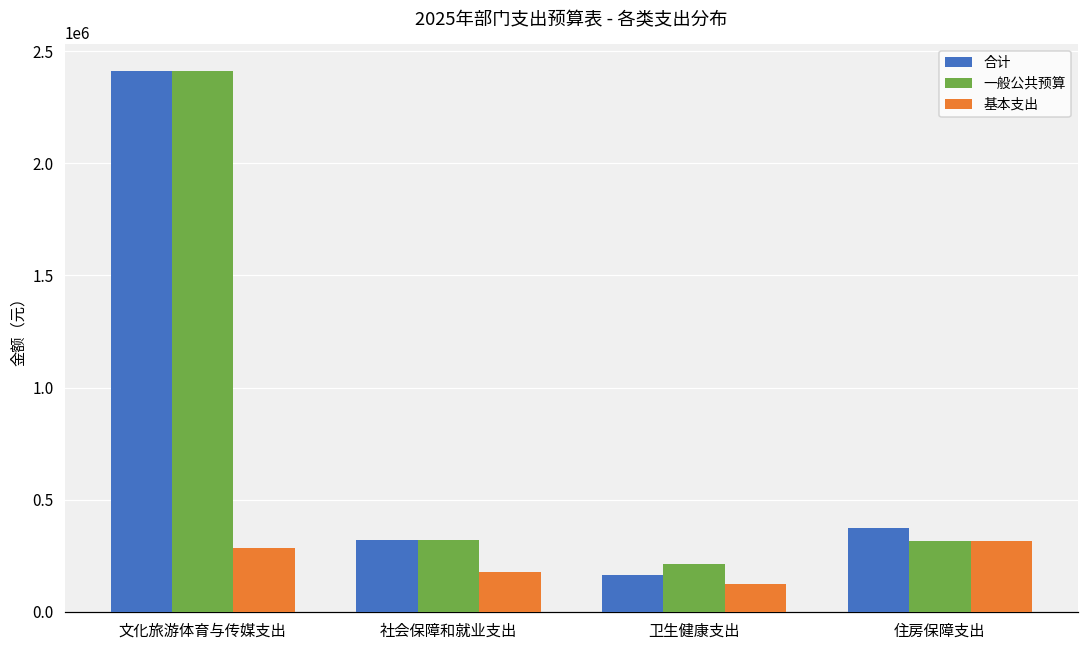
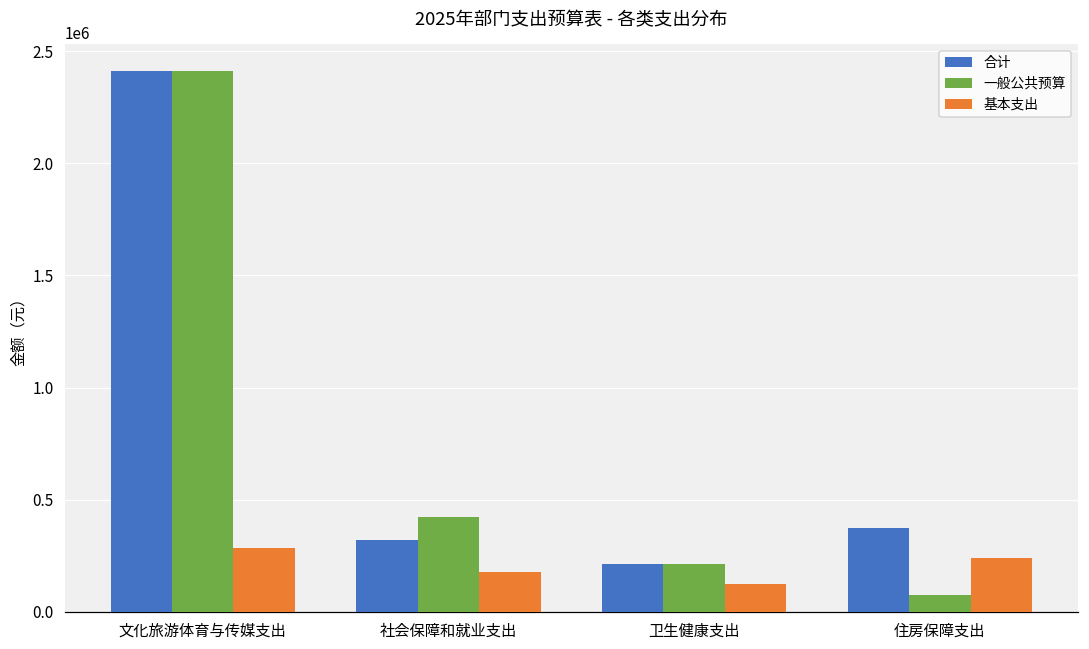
一般公共预算, 社会保障和就业支出: 320000 -> 420000
合计, 卫生健康支出: 170000 -> 210000
一般公共预算, 住房保障支出: 320000 -> 70000
基本支出, 住房保障支出: 320000 -> 240000
